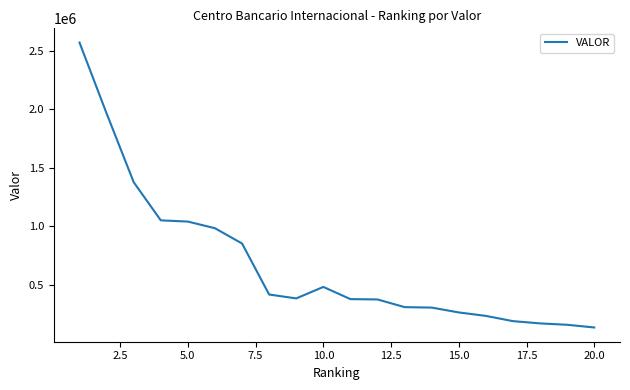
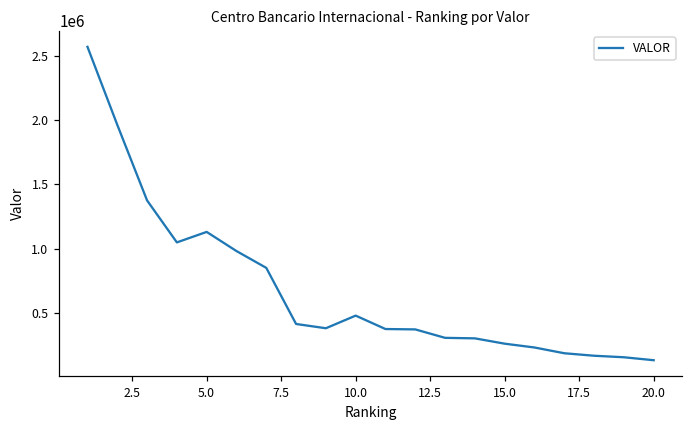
5.0: 1040000 -> 1130000
